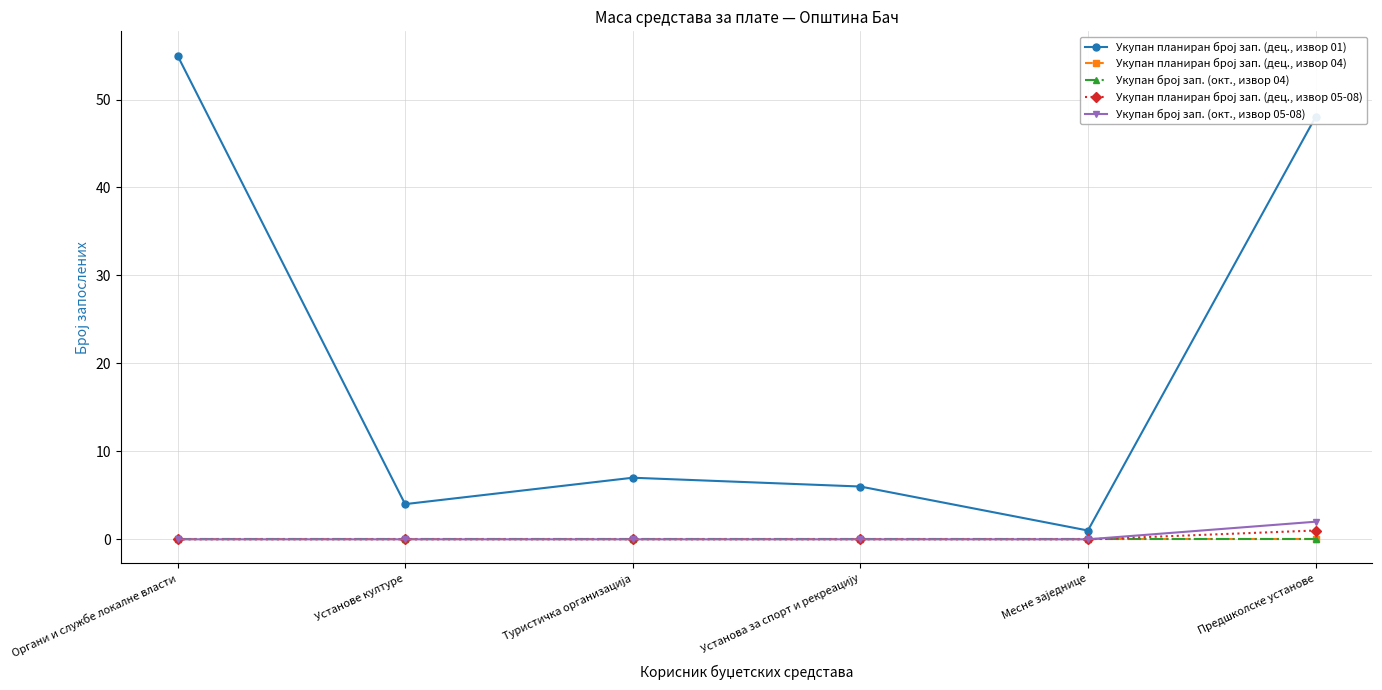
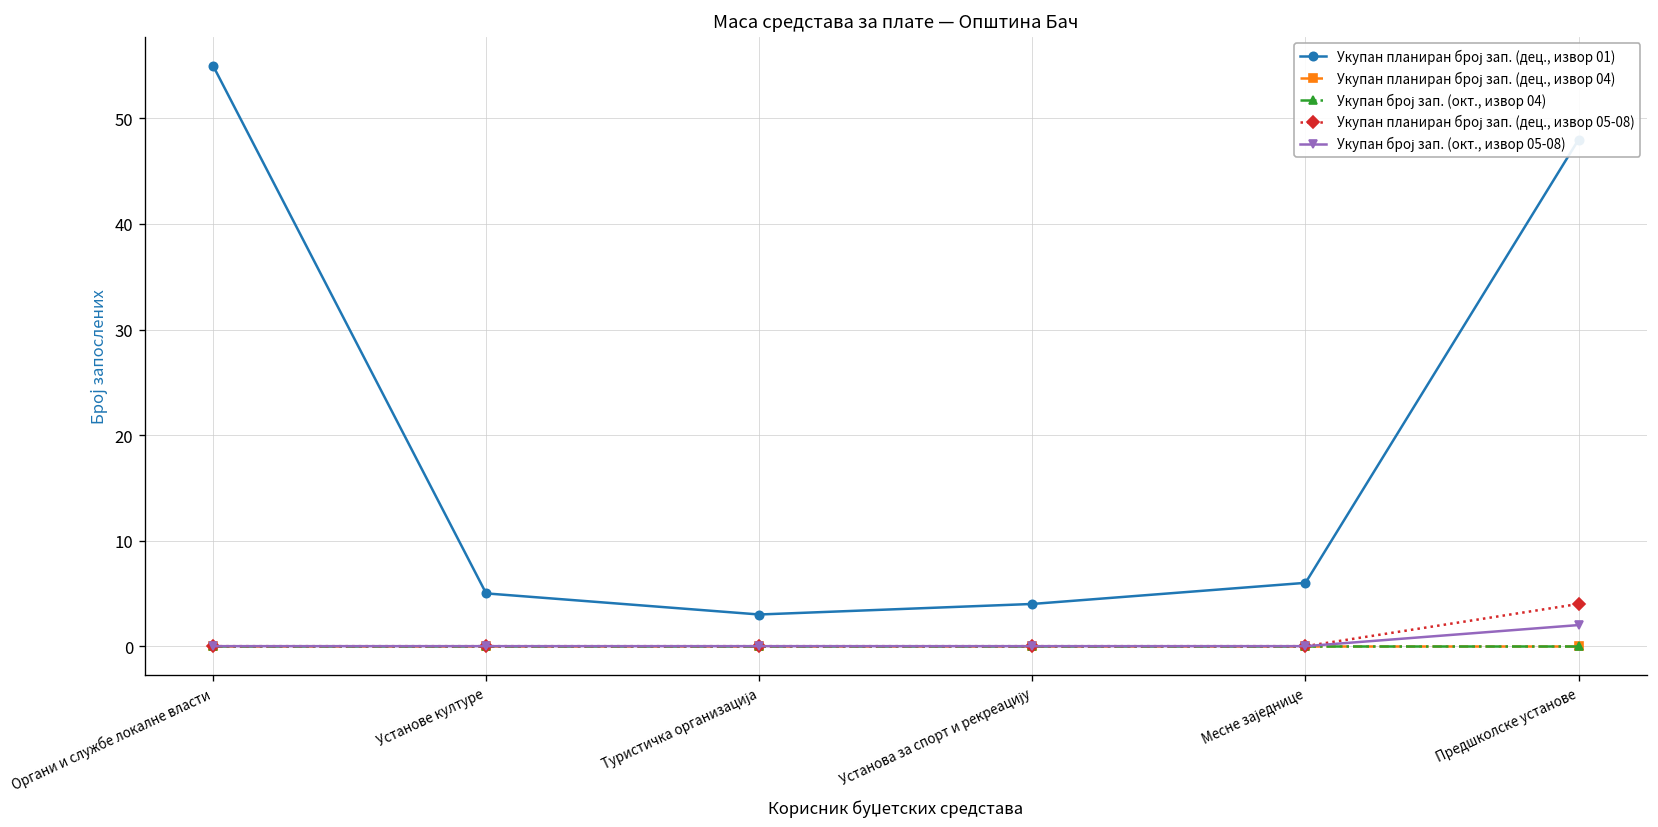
Укупан планиран број зап. (дец., извор 01), Установе културе: 4 -> 5
Укупан планиран број зап. (дец., извор 01), Туристичка организација: 7 -> 3
Укупан планиран број зап. (дец., извор 01), Установа за спорт и рекреацију: 6 -> 4
Укупан планиран број зап. (дец., извор 01), Месне заједнице: 1 -> 6
Укупан планиран број зап. (дец., извор 05-08), Предшколске установе: 1 -> 4
